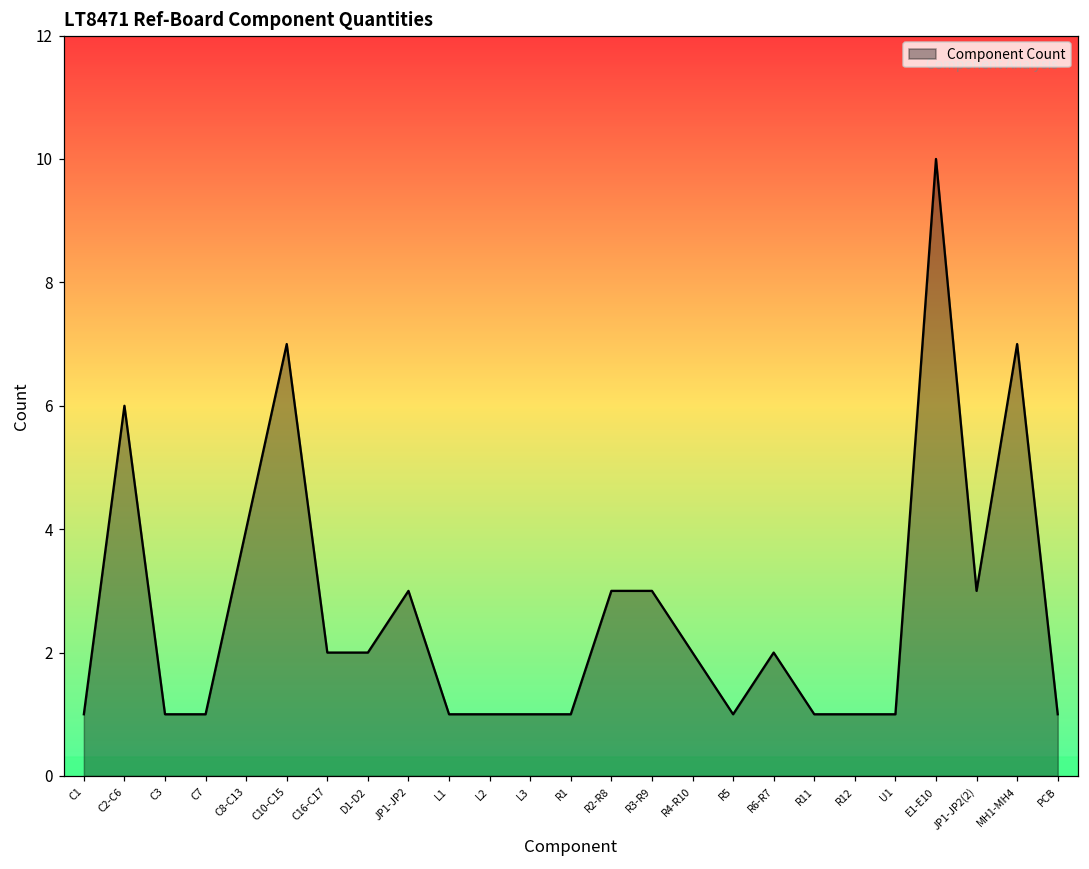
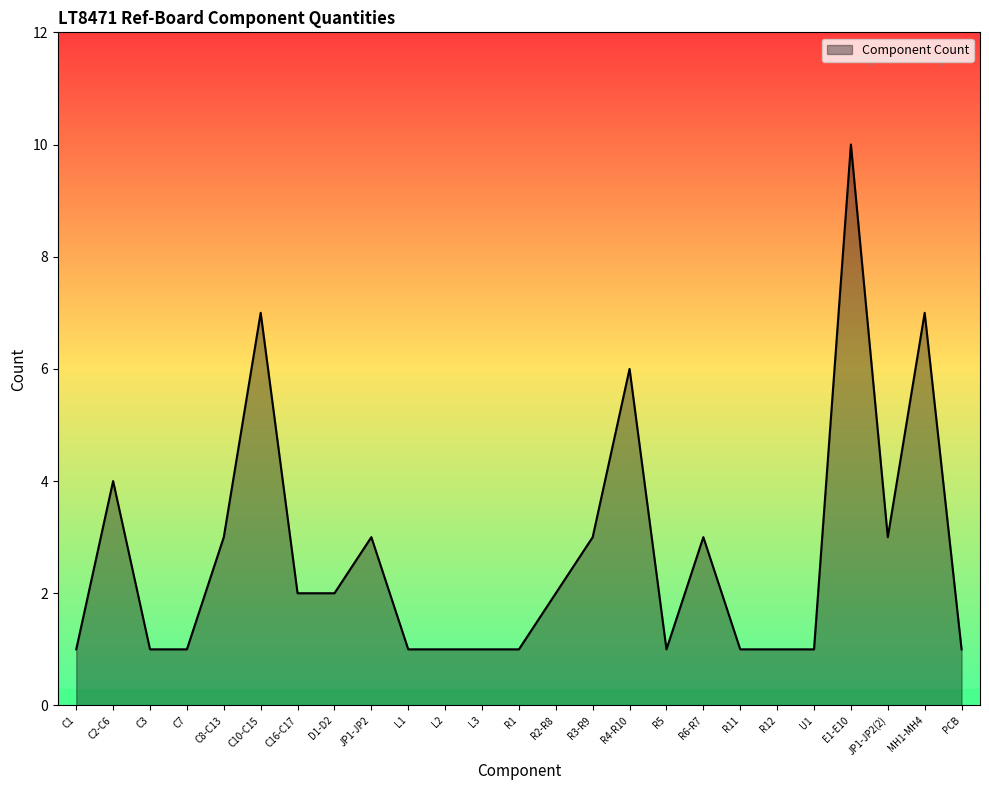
C2-C6: 6 -> 4
C8-C13: 4 -> 3
R2-R8: 3 -> 2
R4-R10: 2 -> 6
R6-R7: 2 -> 3
